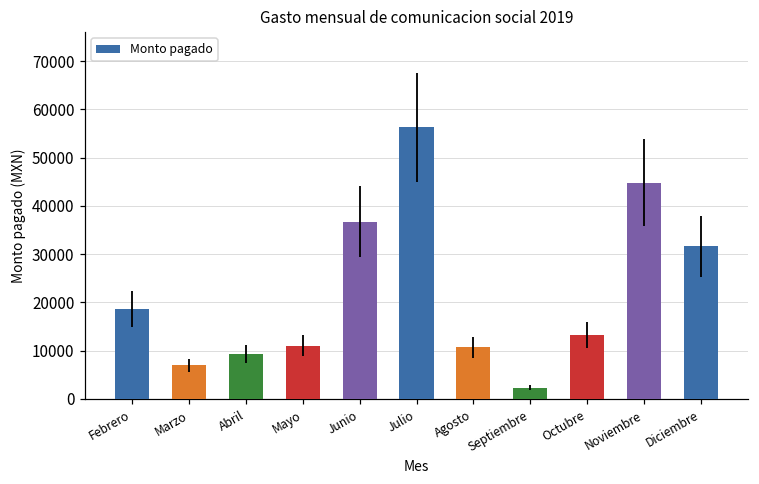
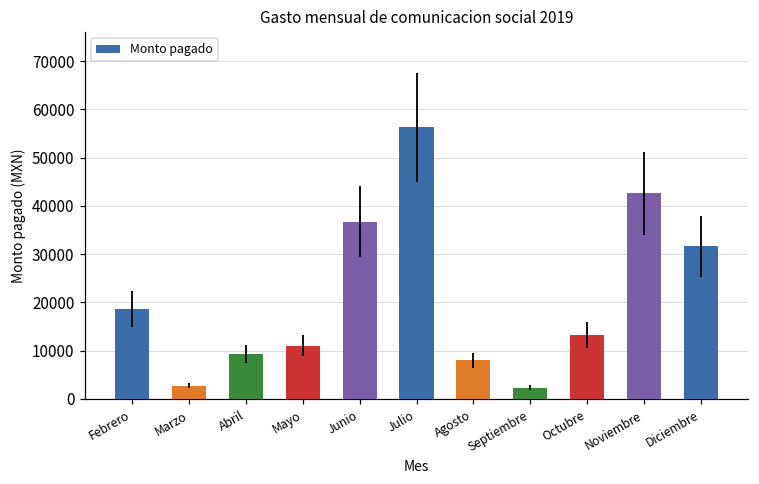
Marzo: 7000 -> 3000
Agosto: 11000 -> 8000
Noviembre: 45000 -> 43000
